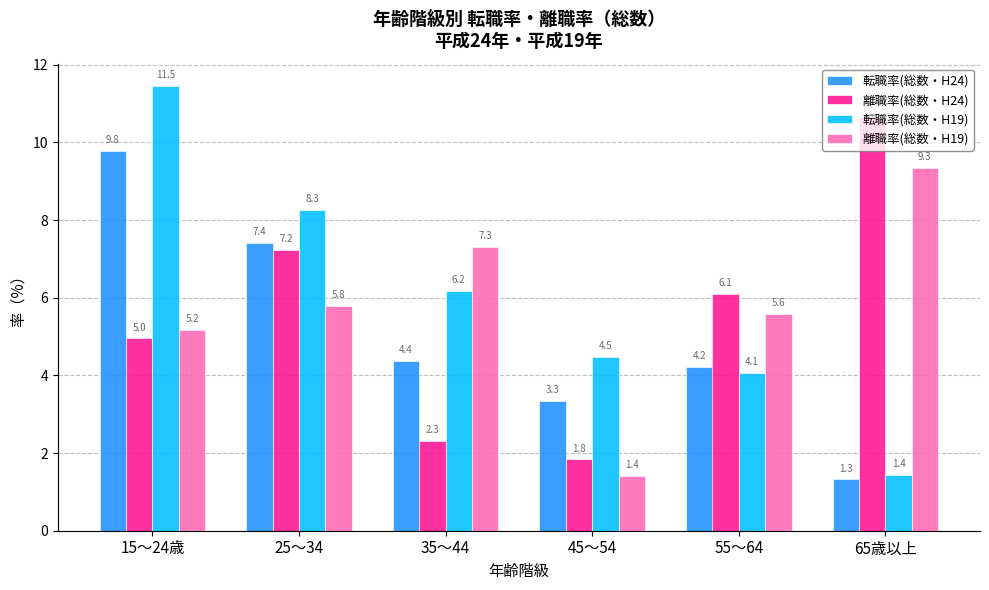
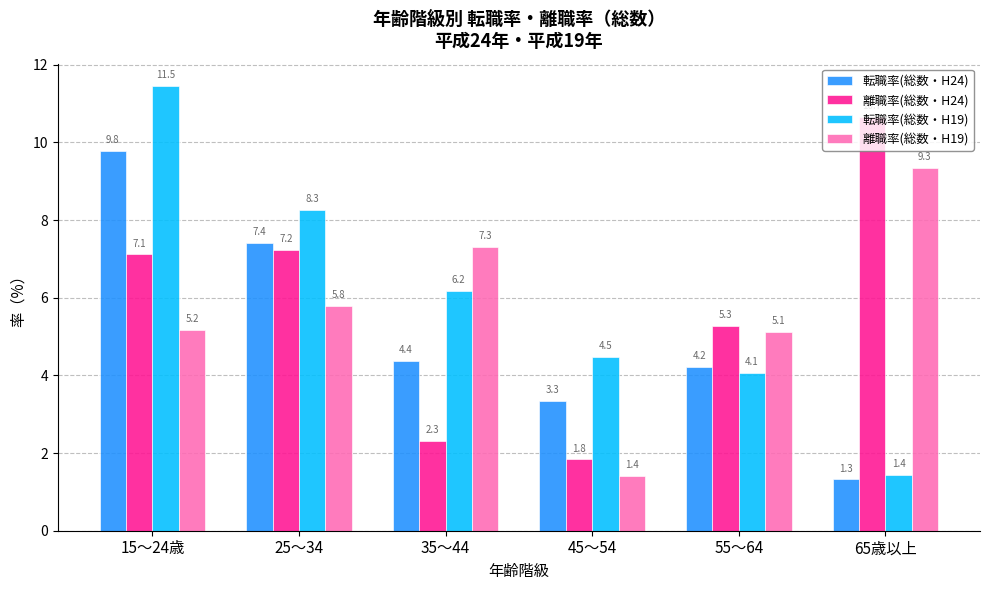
離職率(総数・H24), 15～24歳: 5.0 -> 7.1
離職率(総数・H24), 55～64: 6.1 -> 5.3
離職率(総数・H19), 55～64: 5.6 -> 5.1
